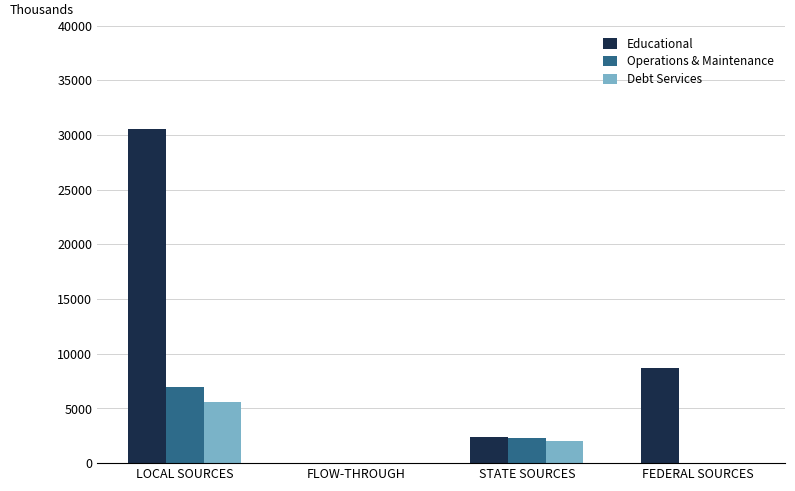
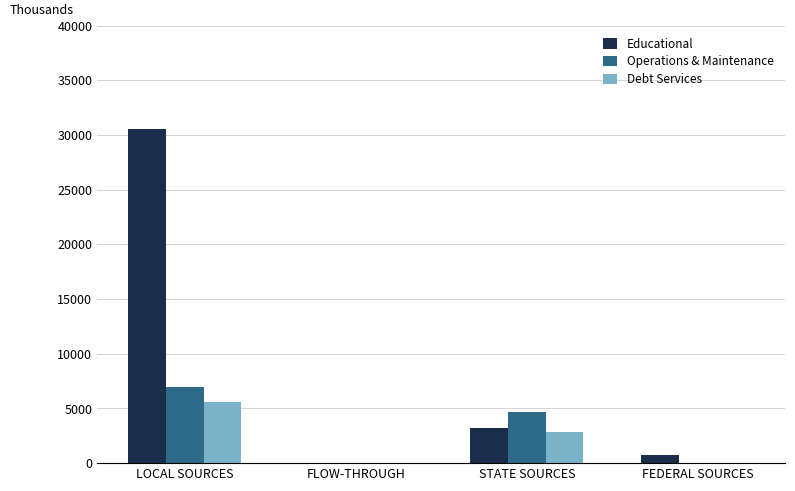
Educational, STATE SOURCES: 2400 -> 3200
Operations & Maintenance, STATE SOURCES: 2300 -> 4700
Debt Services, STATE SOURCES: 2000 -> 2900
Educational, FEDERAL SOURCES: 8700 -> 800
